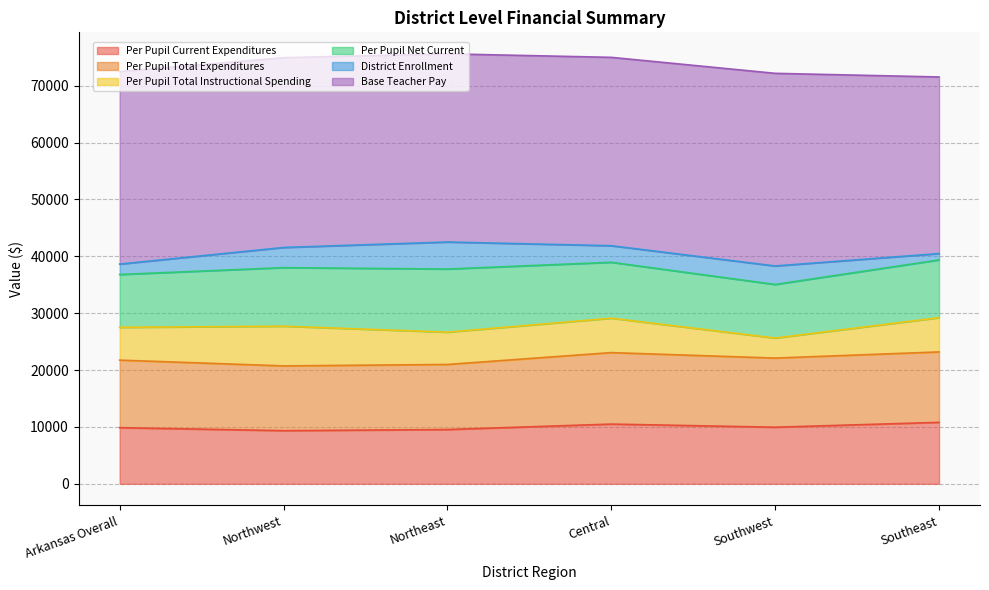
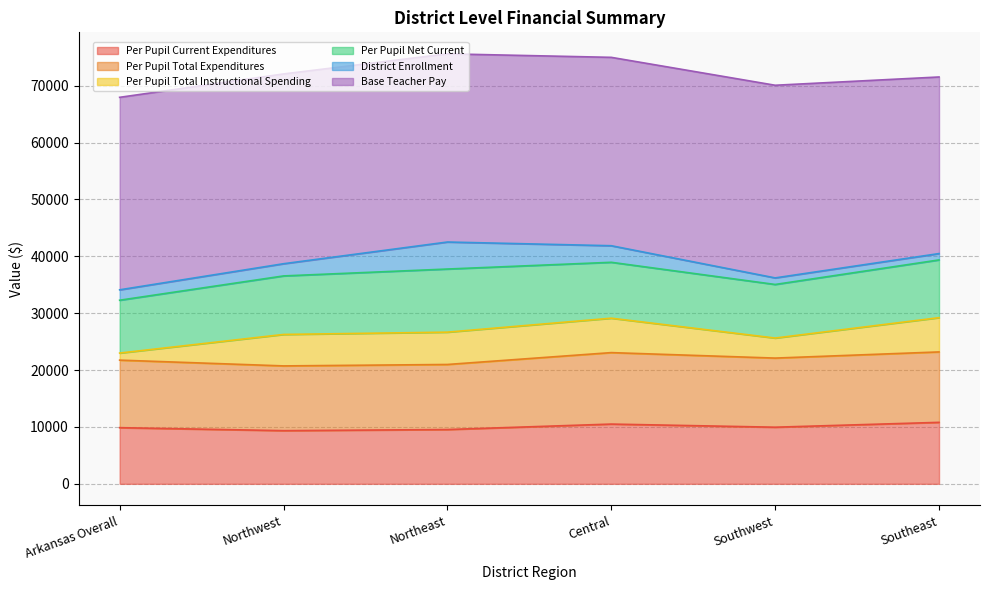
Per Pupil Total Instructional Spending, Arkansas Overall: 6000 -> 1000
Per Pupil Total Instructional Spending, Northwest: 7000 -> 6000
District Enrollment, Northwest: 4000 -> 2000
District Enrollment, Southwest: 3000 -> 1000
